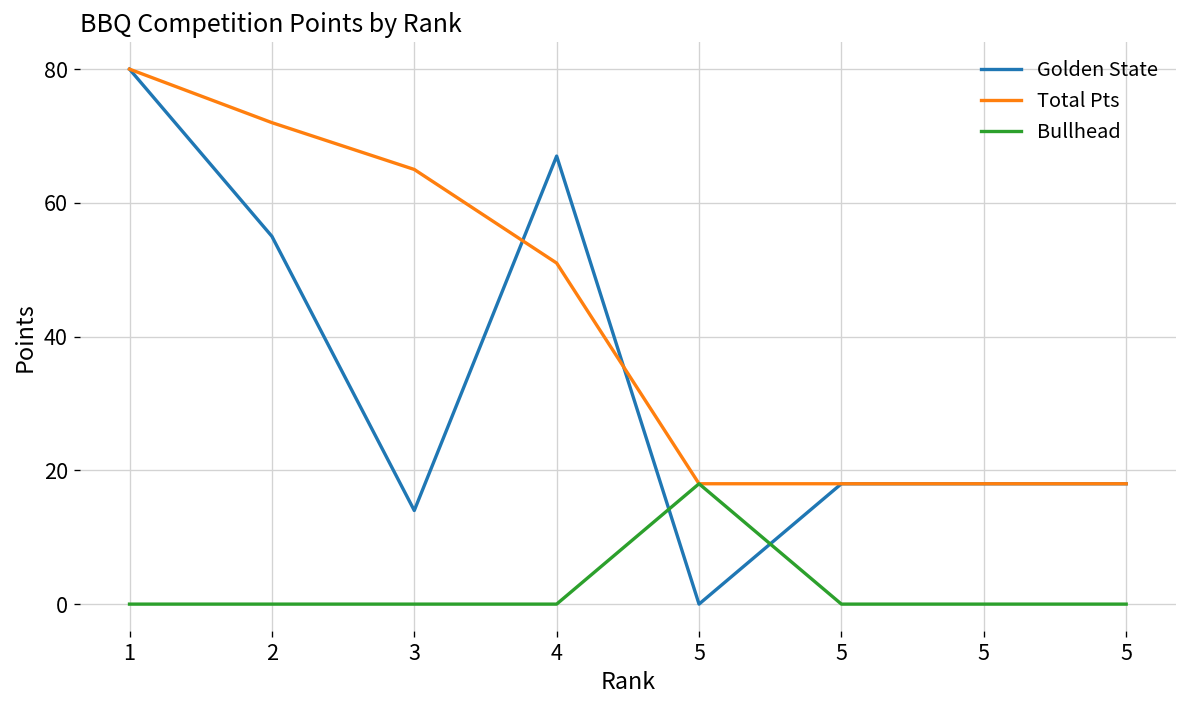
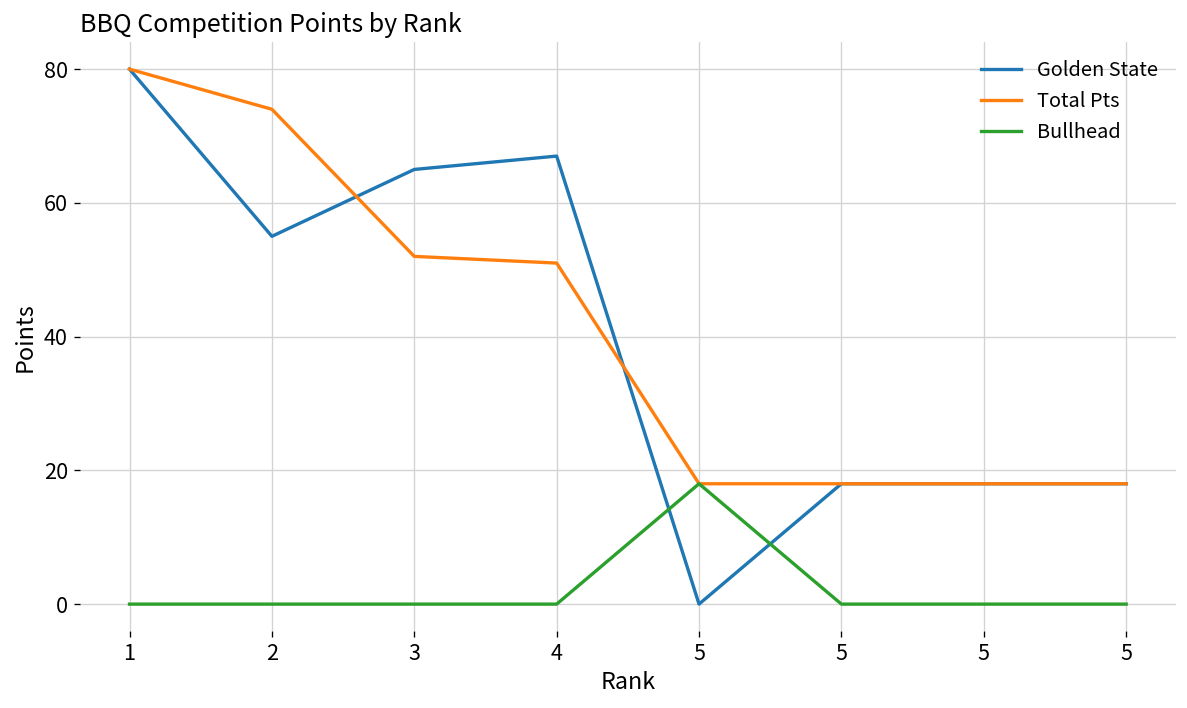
Total Pts, 2: 72 -> 74
Golden State, 3: 14 -> 65
Total Pts, 3: 65 -> 52
